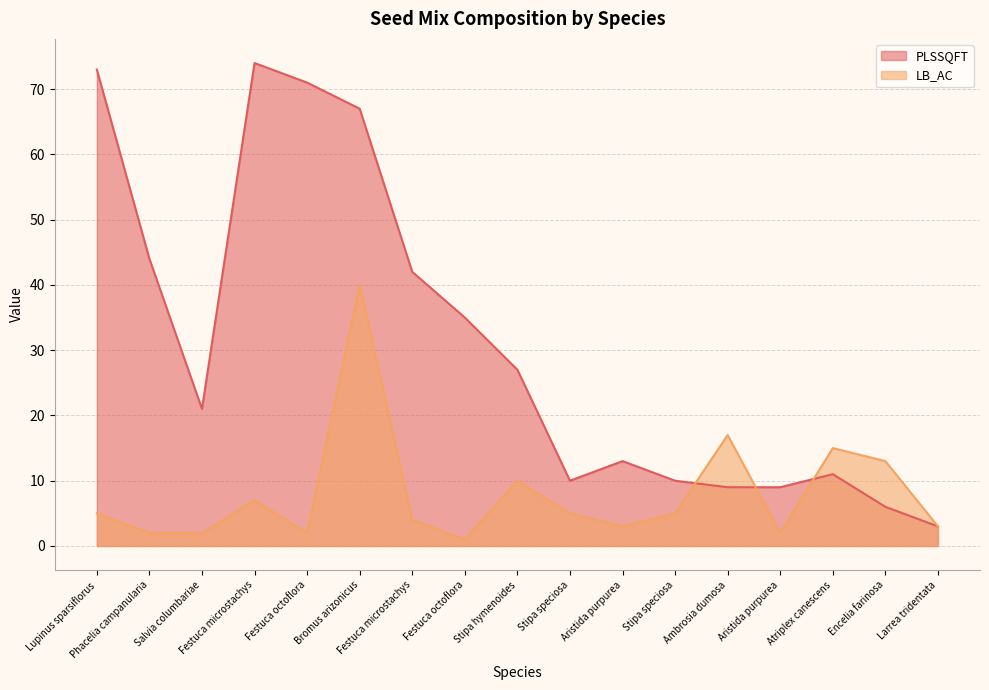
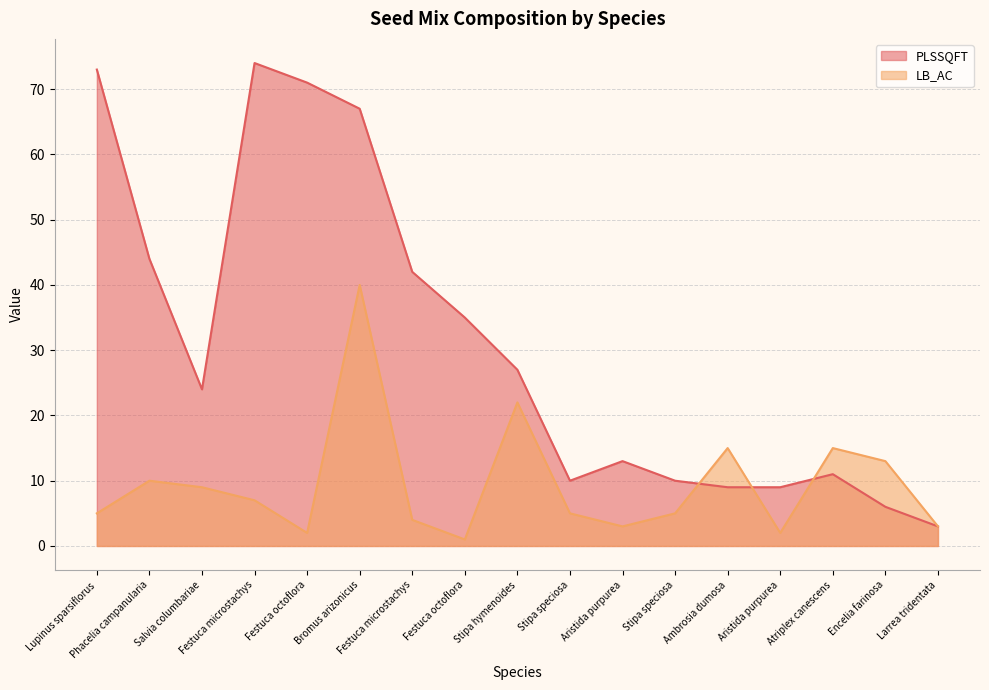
LB_AC, Phacelia campanularia: 2 -> 10
PLSSQFT, Salvia columbariae: 21 -> 24
LB_AC, Salvia columbariae: 2 -> 9
LB_AC, Stipa hymenoides: 10 -> 22
LB_AC, Ambrosia dumosa: 17 -> 15
